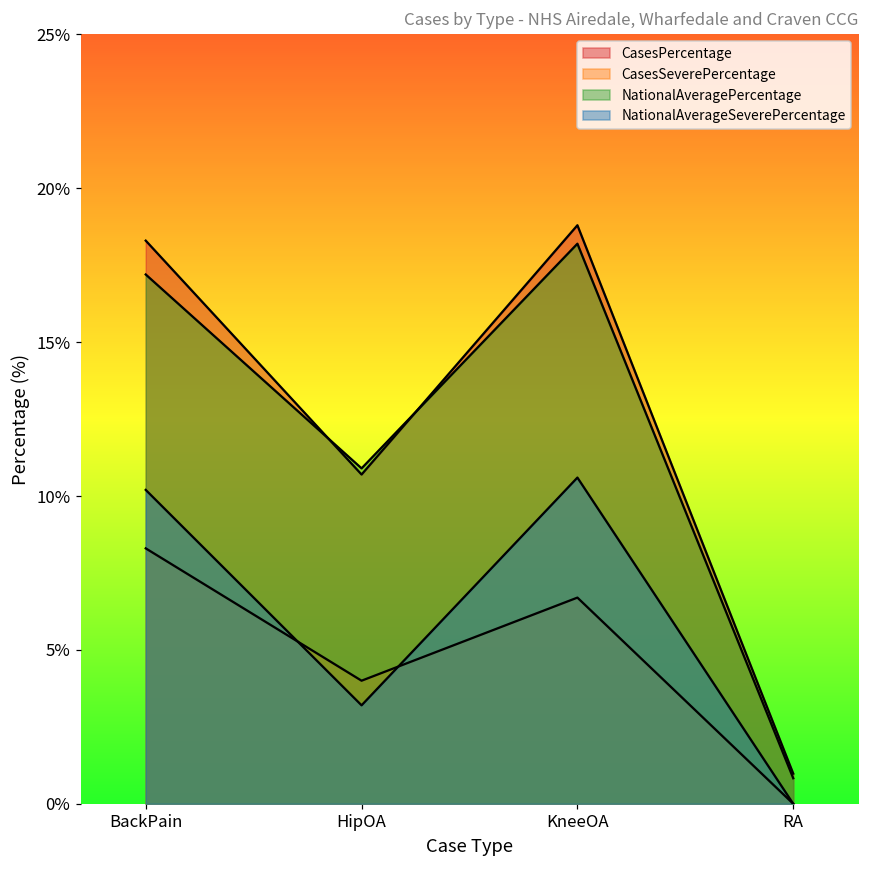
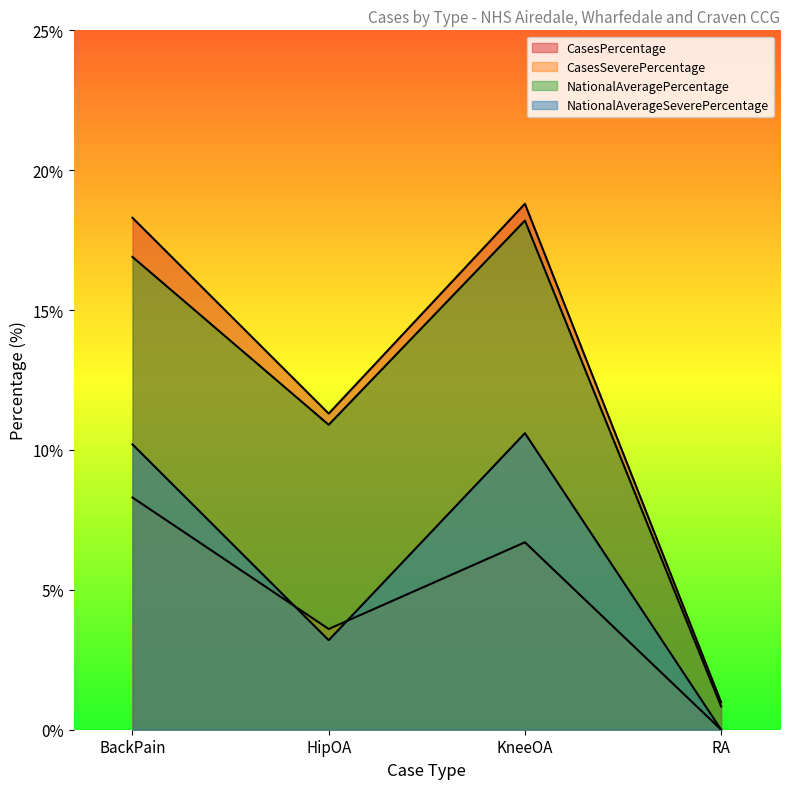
NationalAveragePercentage, BackPain: 17.2% -> 16.9%
CasesPercentage, HipOA: 10.7% -> 11.3%
CasesSeverePercentage, HipOA: 4.0% -> 3.6%
